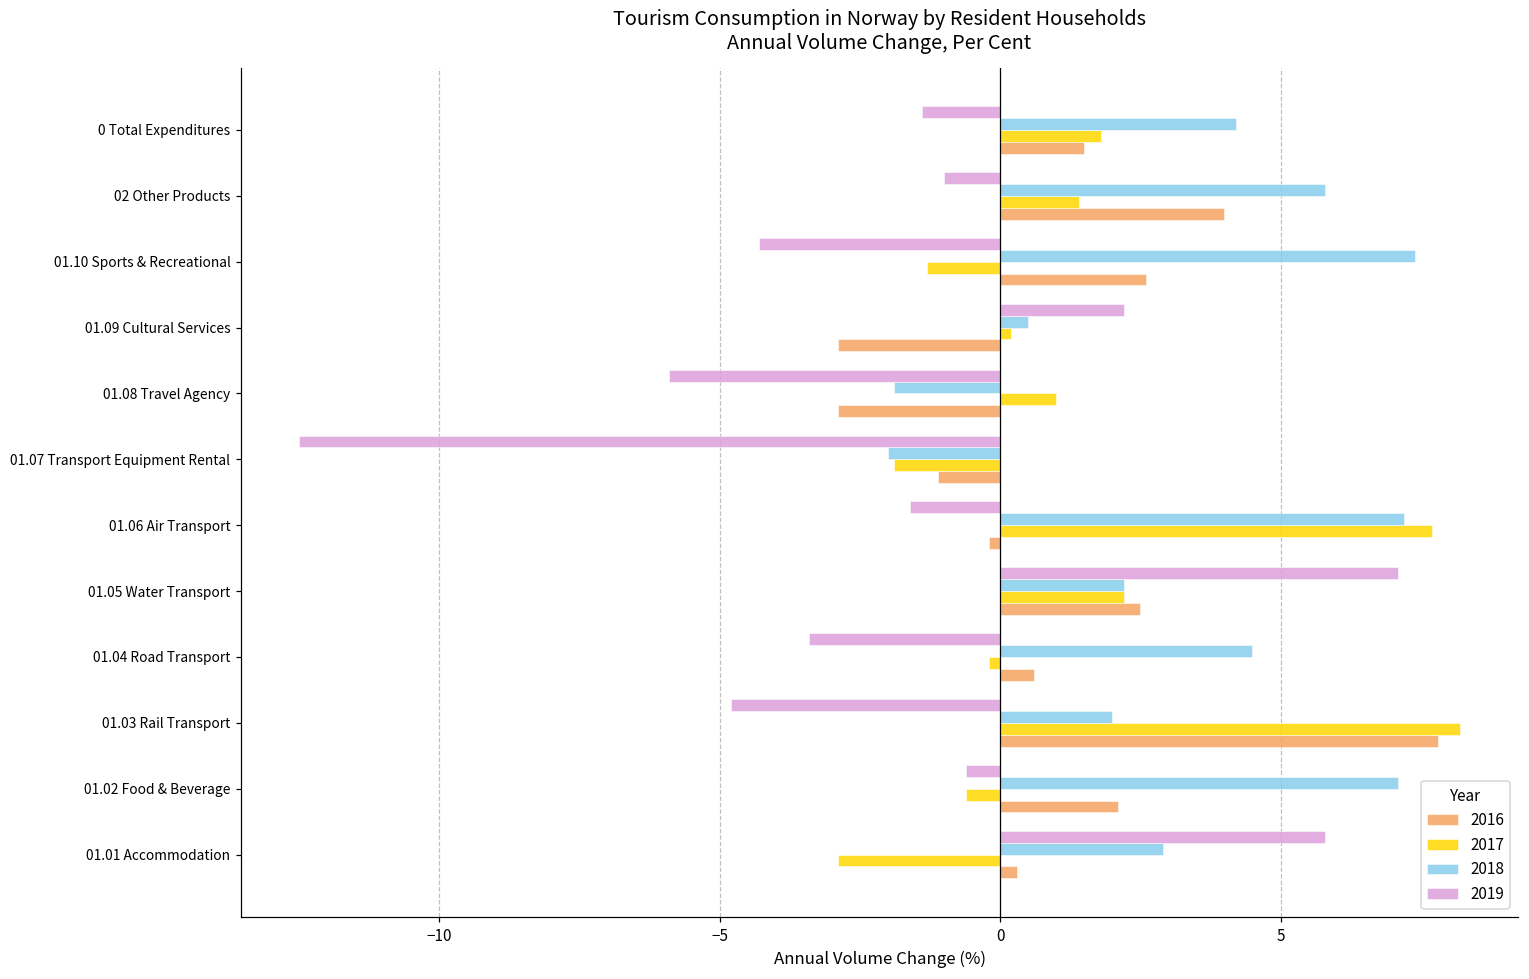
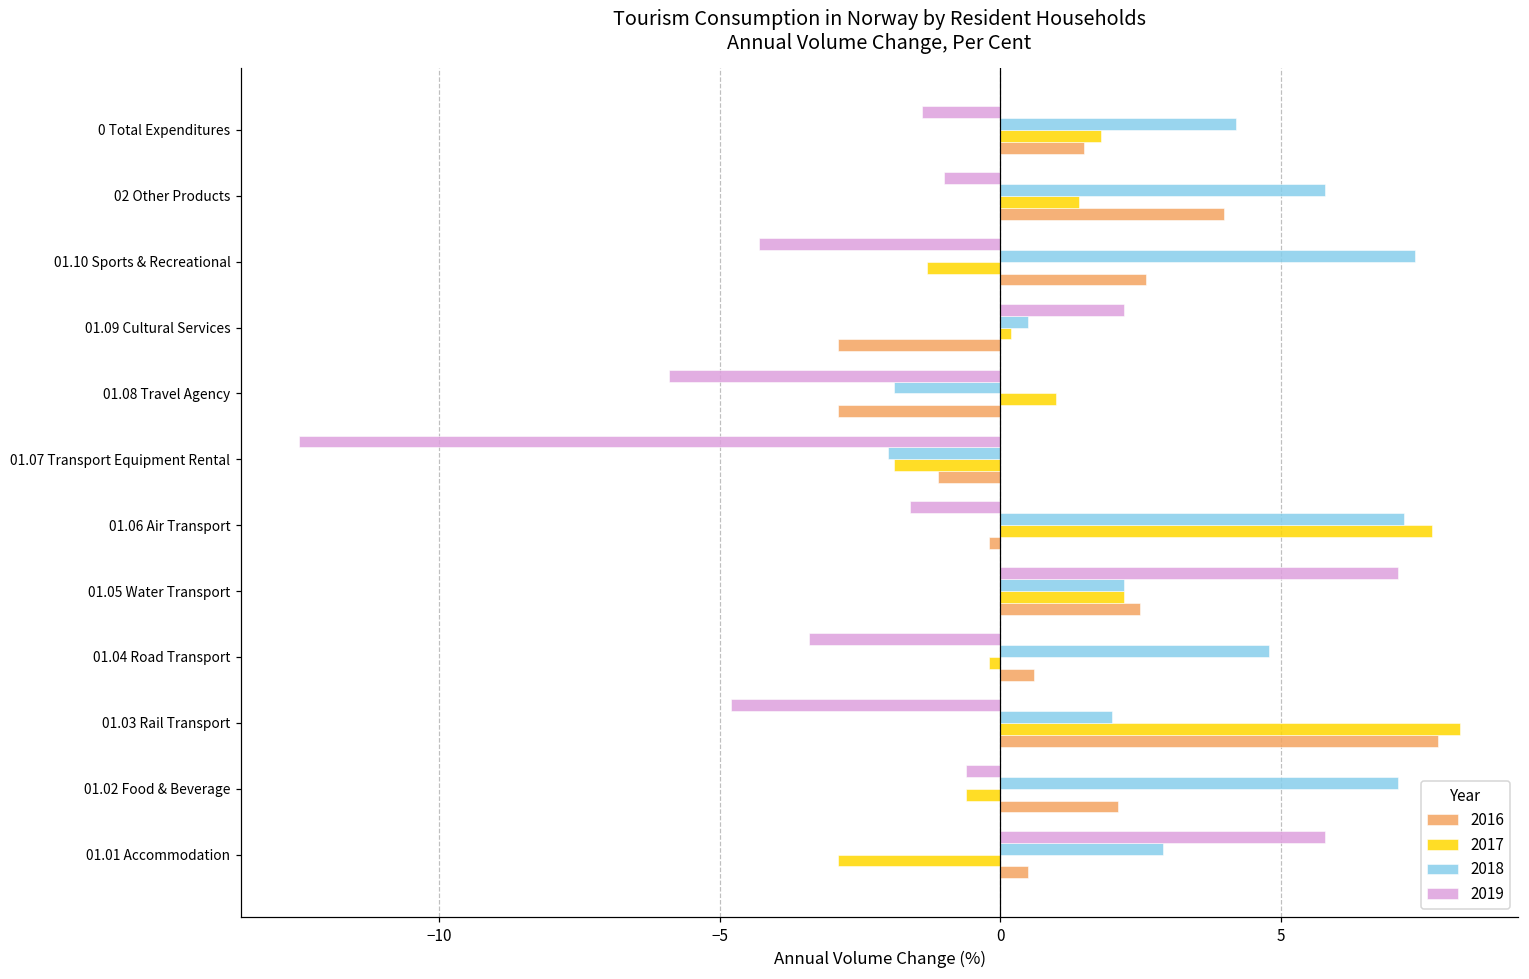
2018, 01.04 Road Transport: 4.5 -> 4.8
2016, 01.01 Accommodation: 0.3 -> 0.5
